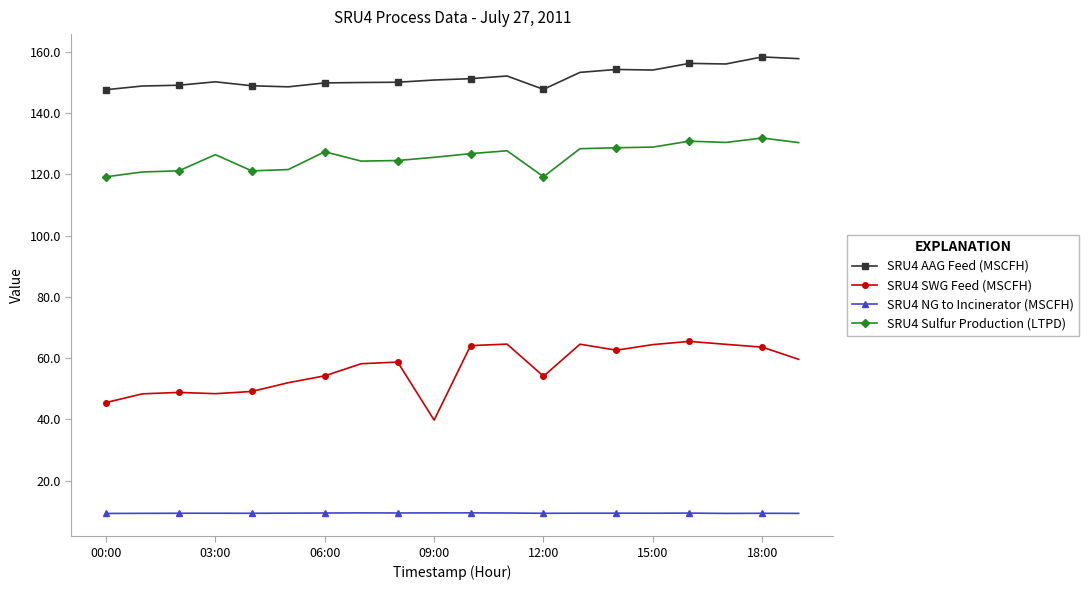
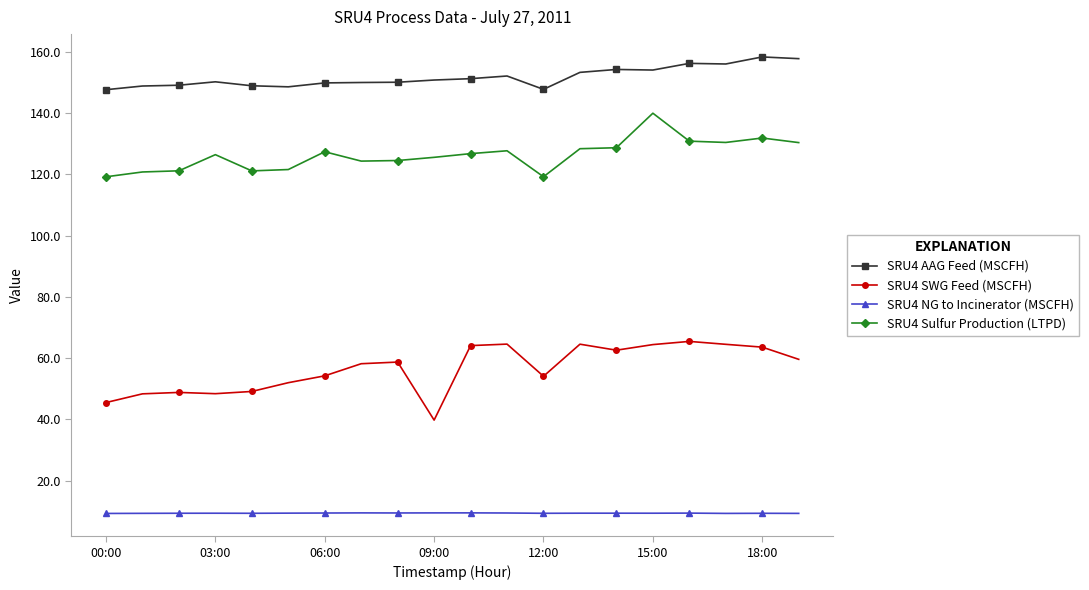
SRU4 Sulfur Production (LTPD), 15:00: 129 -> 140
